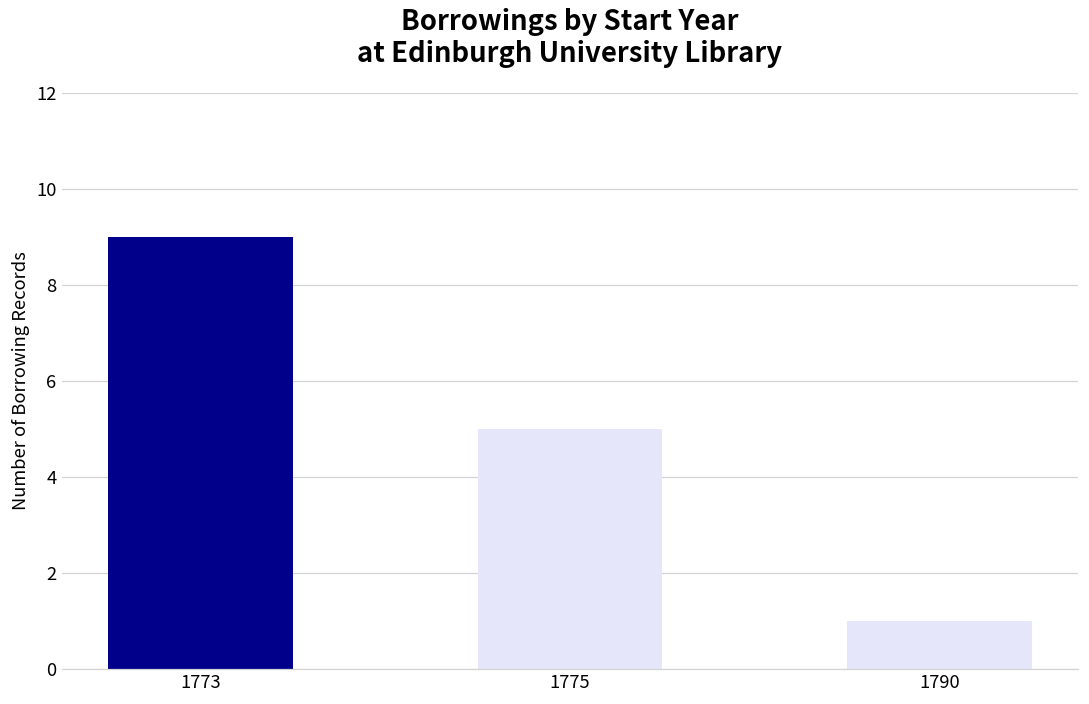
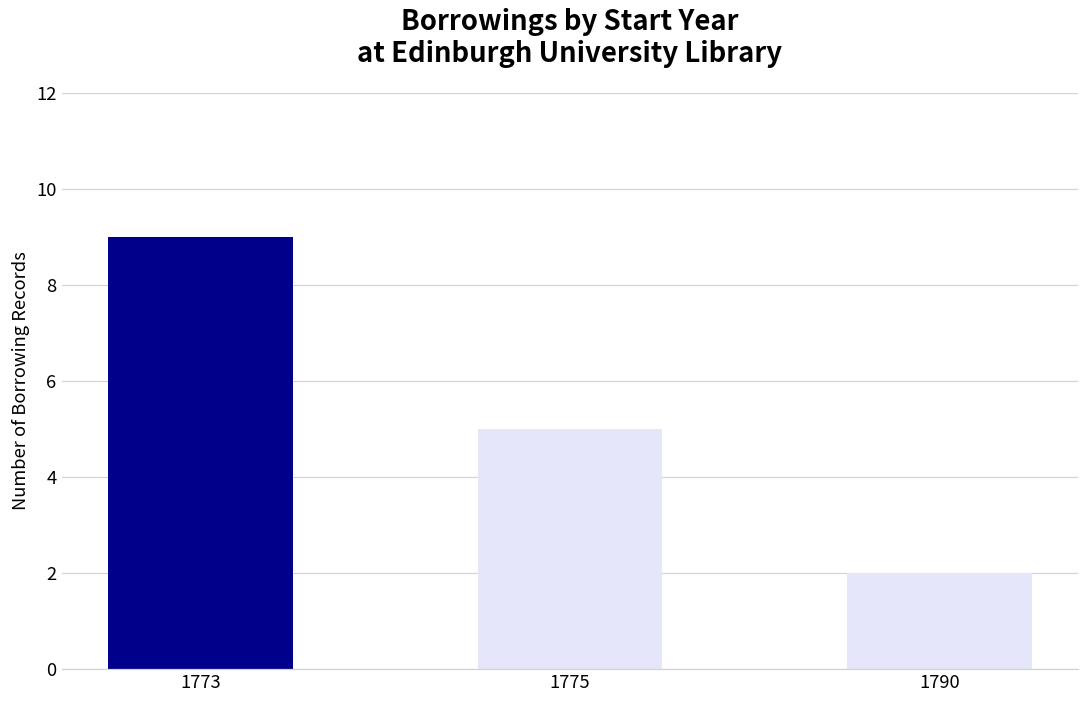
1790: 1 -> 2
